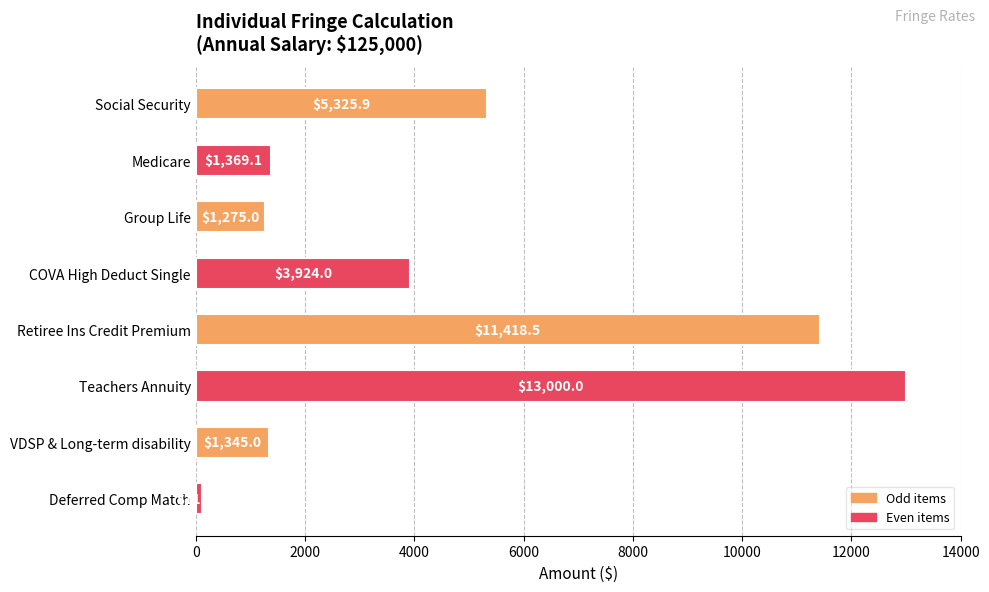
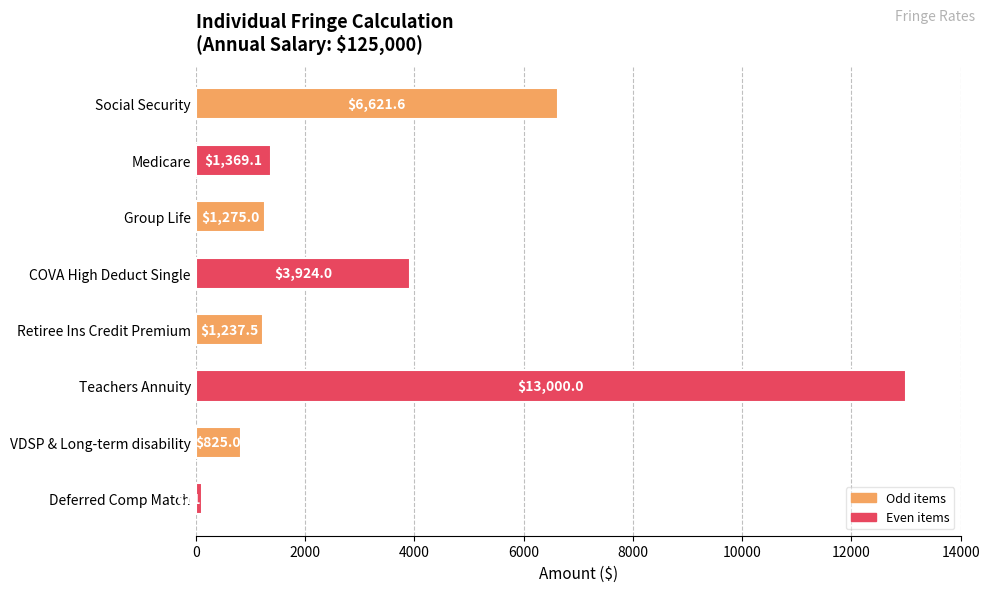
Social Security: $5,325.9 -> $6,621.6
Retiree Ins Credit Premium: $11,418.5 -> $1,237.5
VDSP & Long-term disability: $1,345.0 -> $825.0
